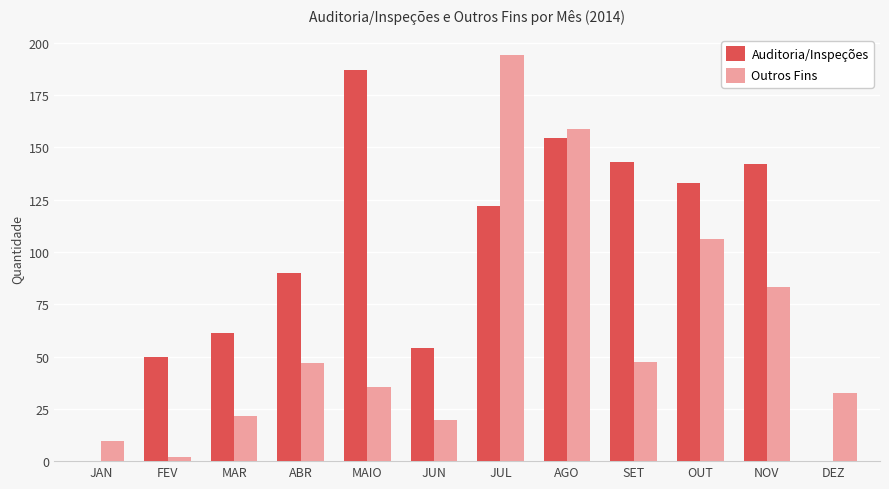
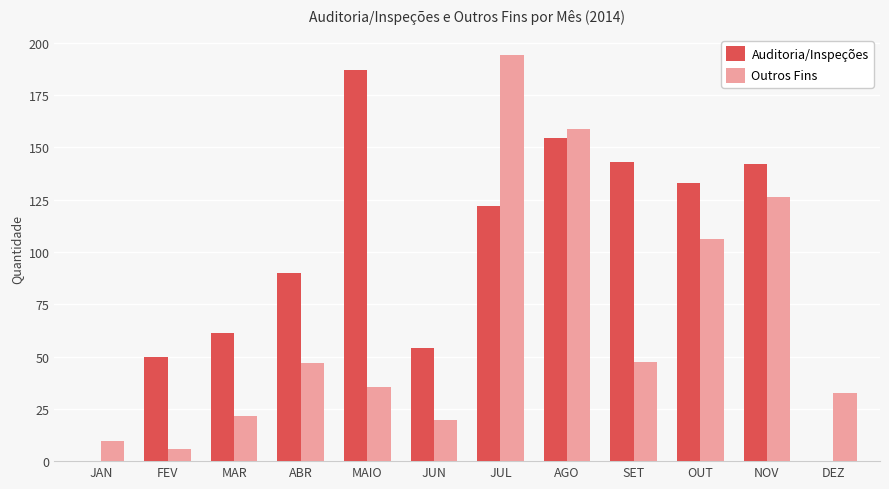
Outros Fins, FEV: 2 -> 6
Outros Fins, NOV: 83 -> 126
